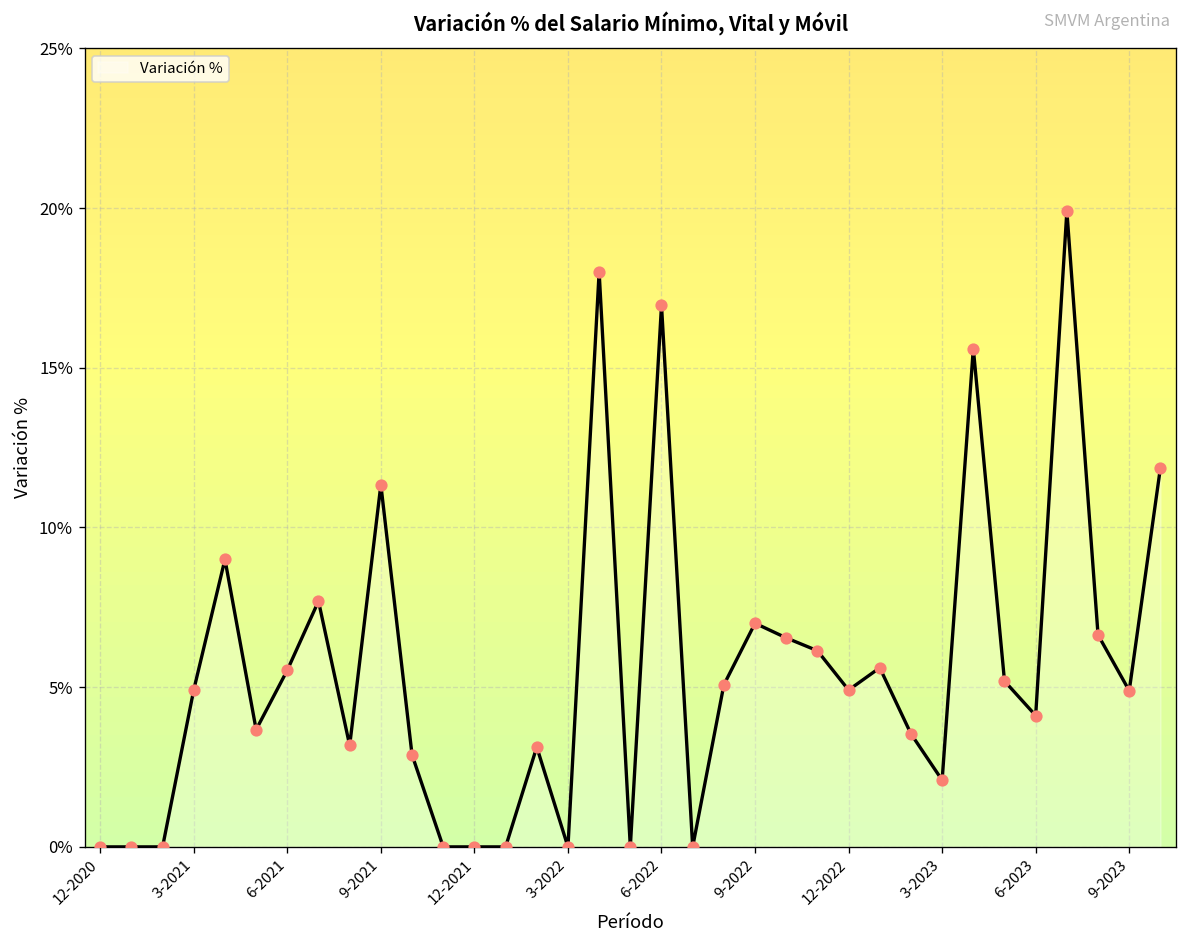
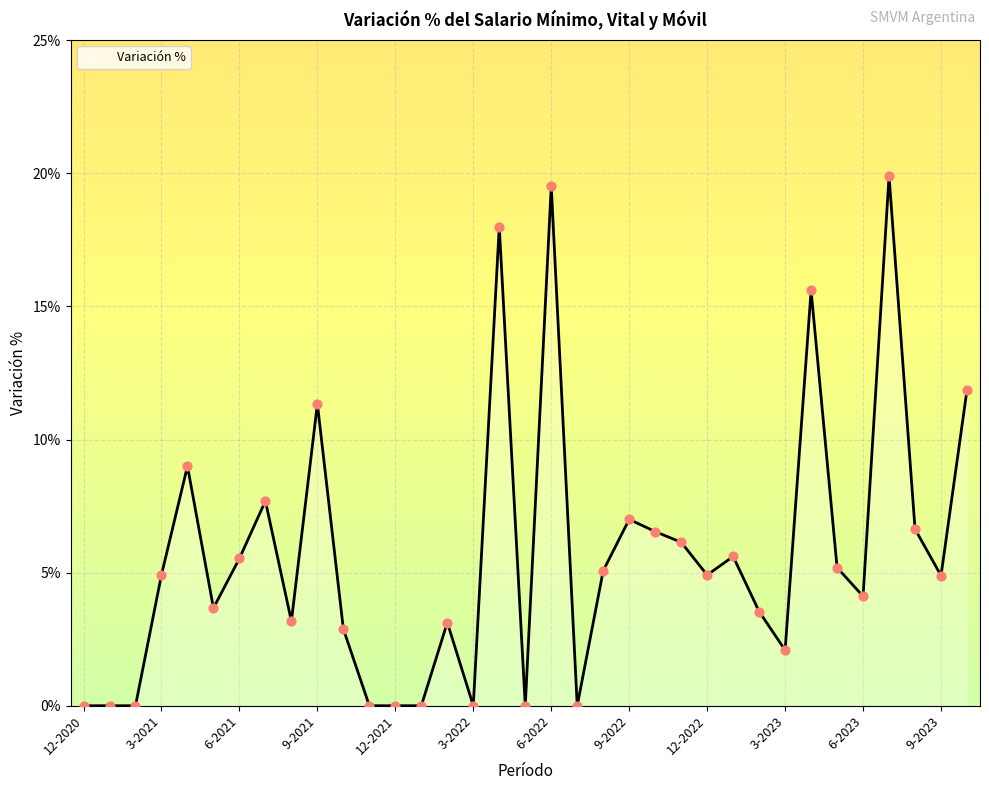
6-2022: 16.9% -> 19.5%
